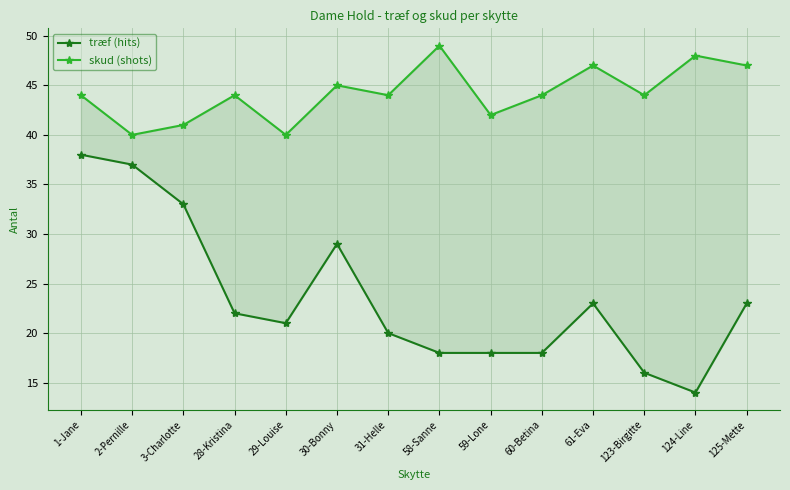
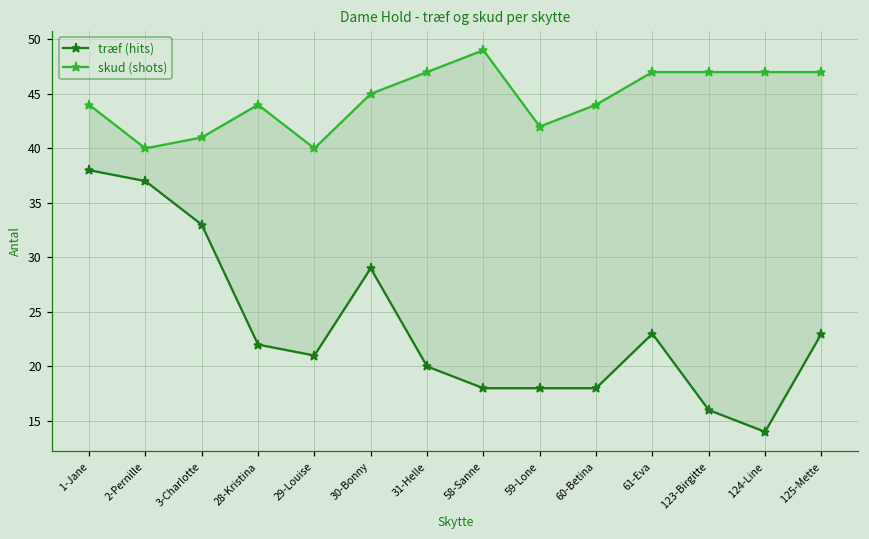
skud (shots), 31-Helle: 44 -> 47
skud (shots), 123-Birgitte: 44 -> 47
skud (shots), 124-Line: 48 -> 47
